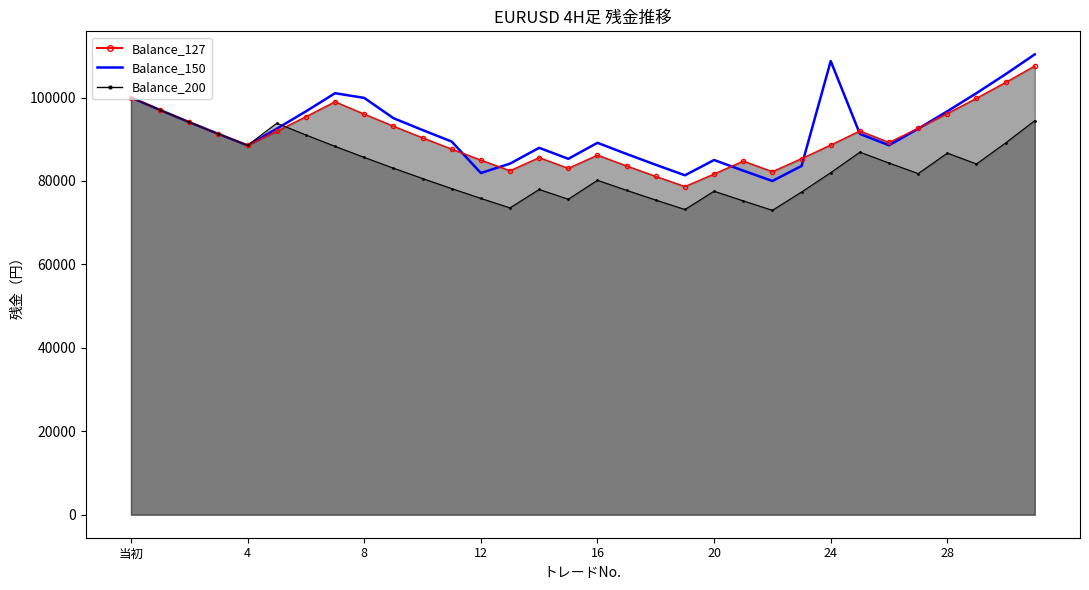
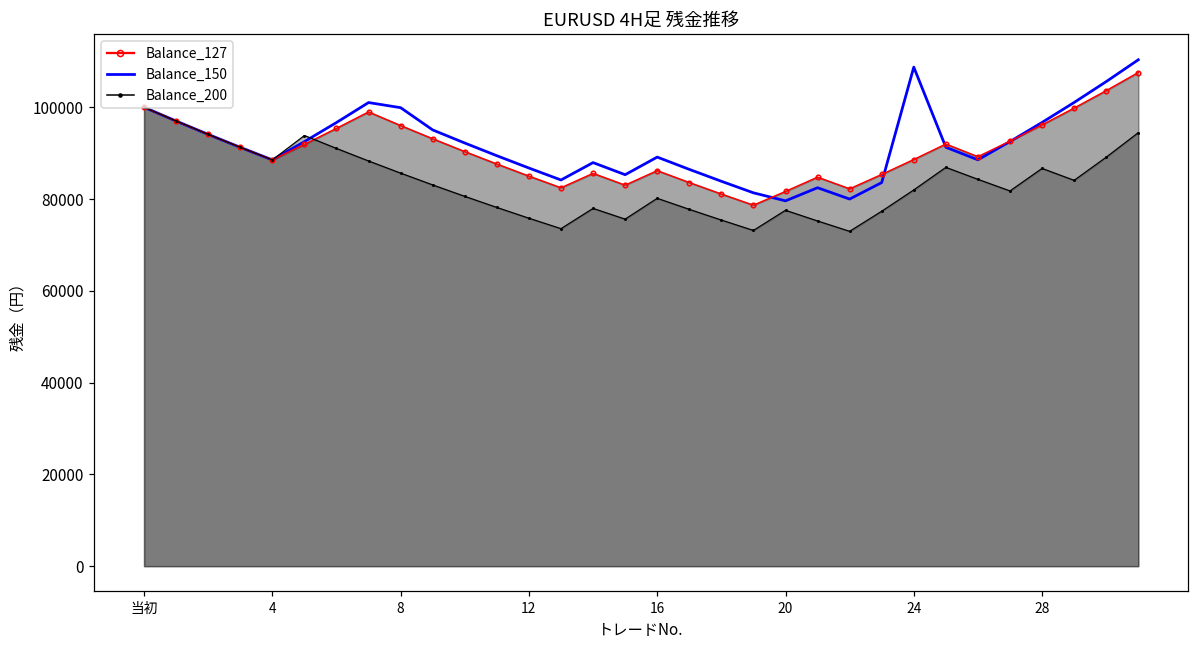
Balance_150, 12: 82000 -> 87000
Balance_150, 20: 85000 -> 80000
